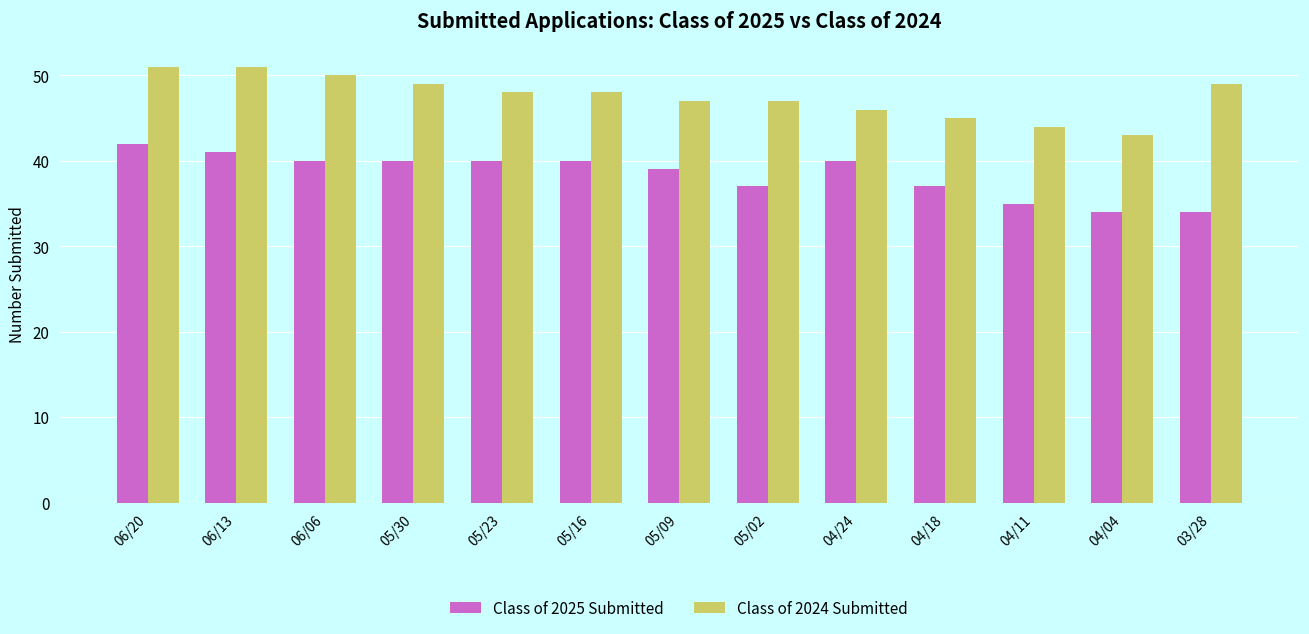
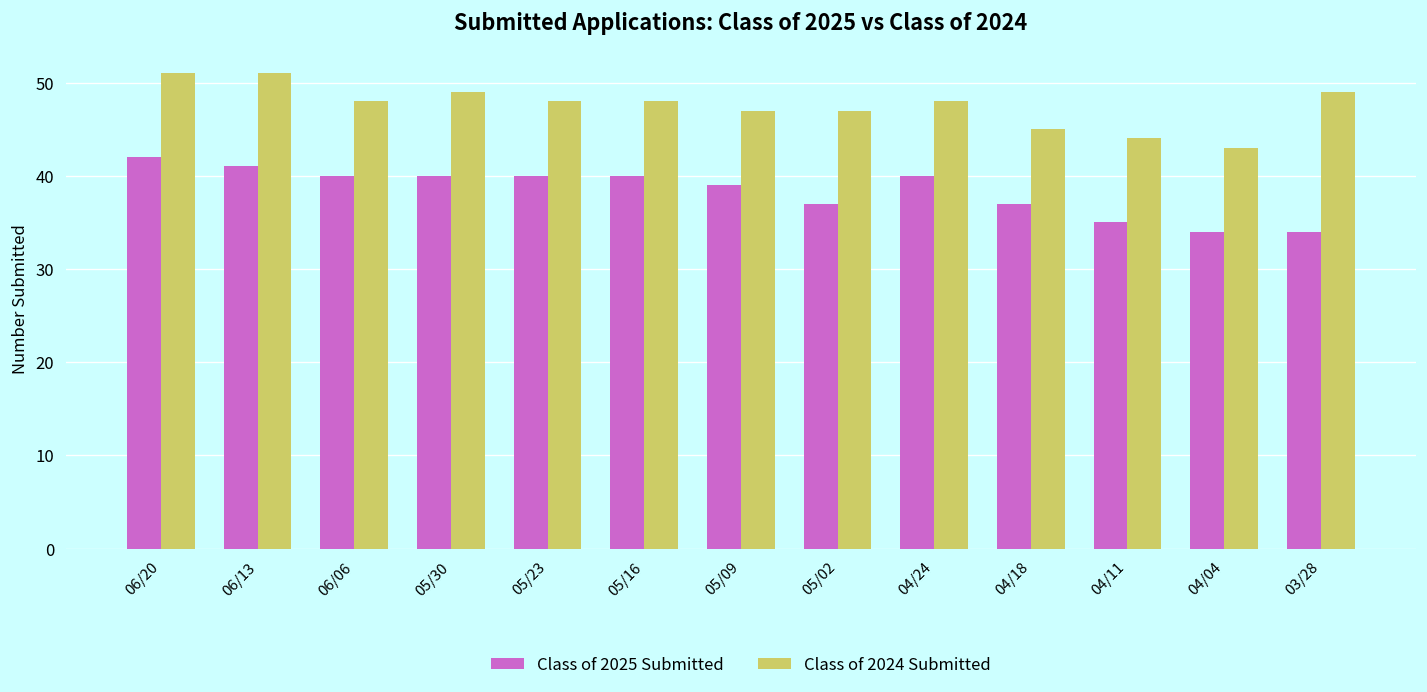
Class of 2024 Submitted, 06/06: 50 -> 48
Class of 2024 Submitted, 04/24: 46 -> 48
